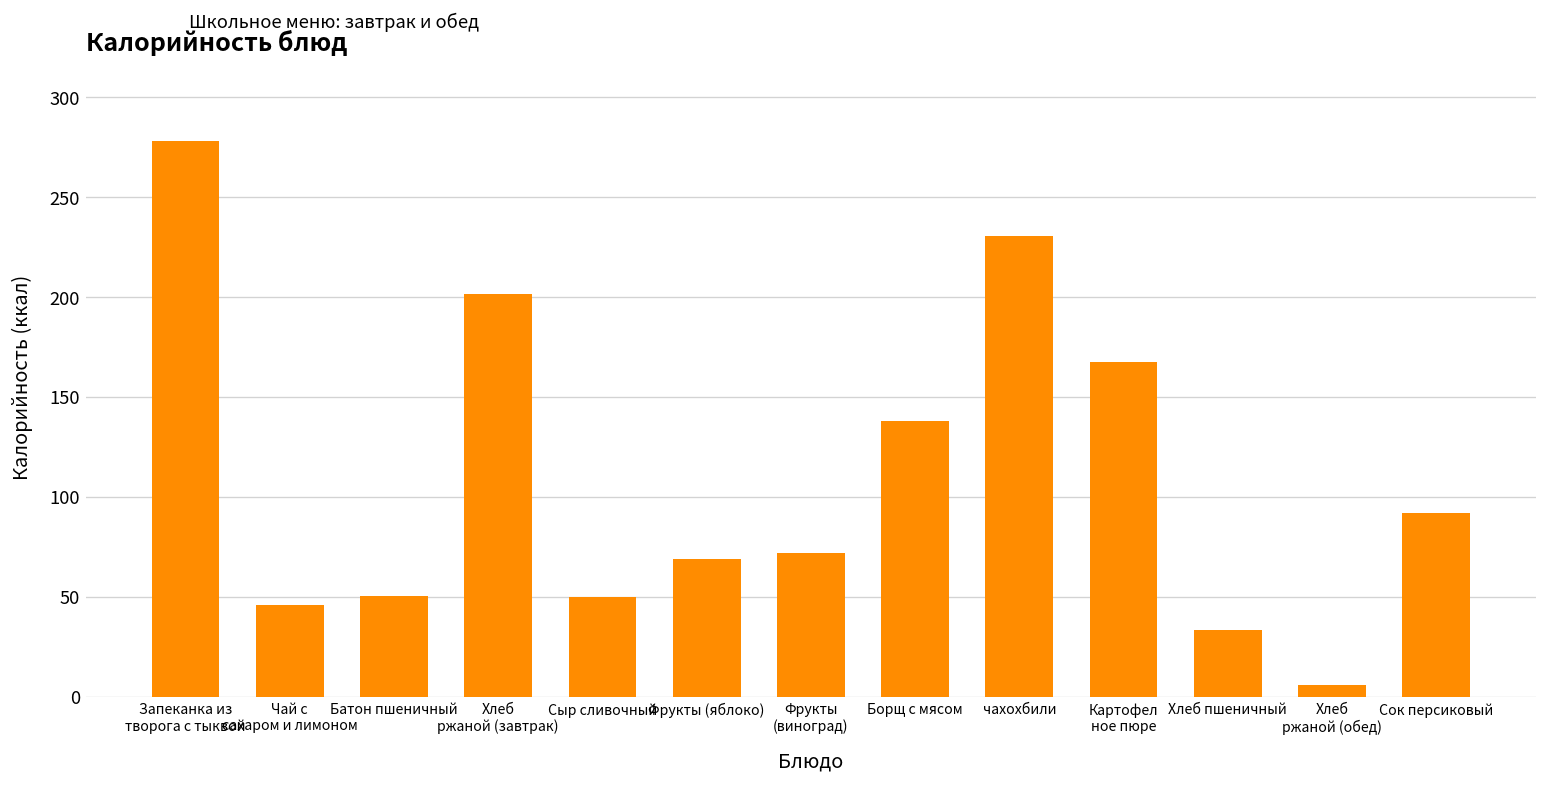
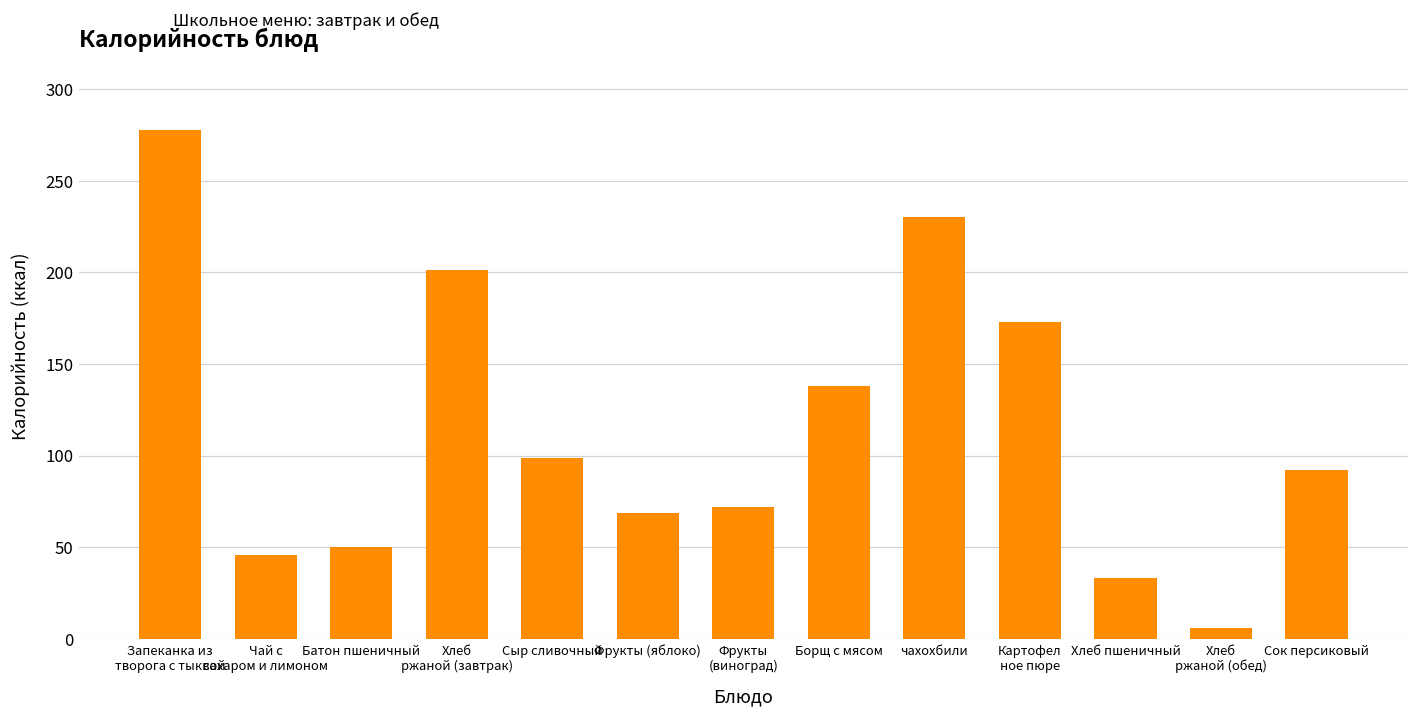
Сыр сливочный: 50 -> 99
Картофел ное пюре: 167 -> 173
